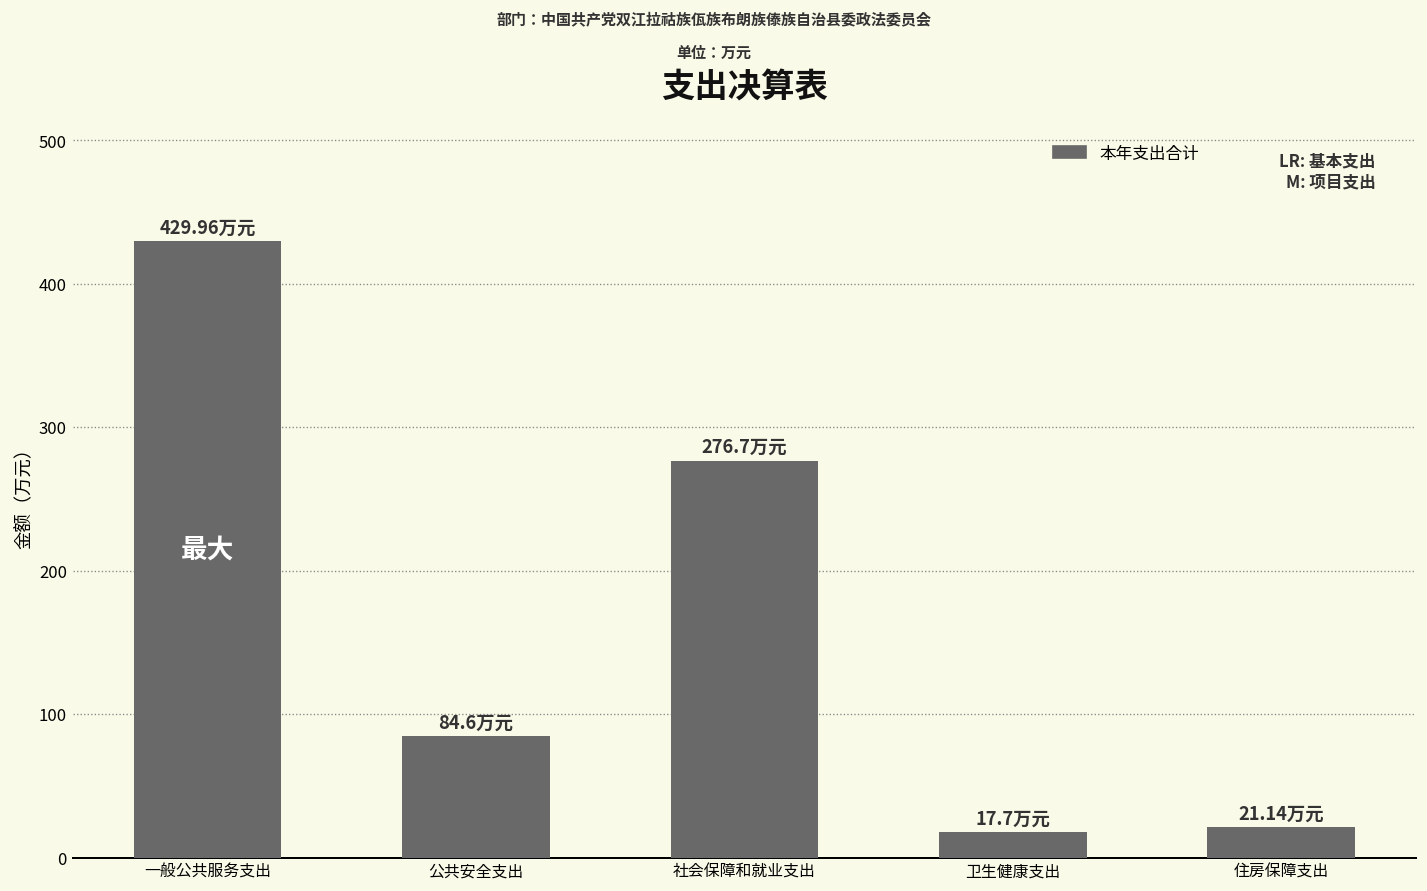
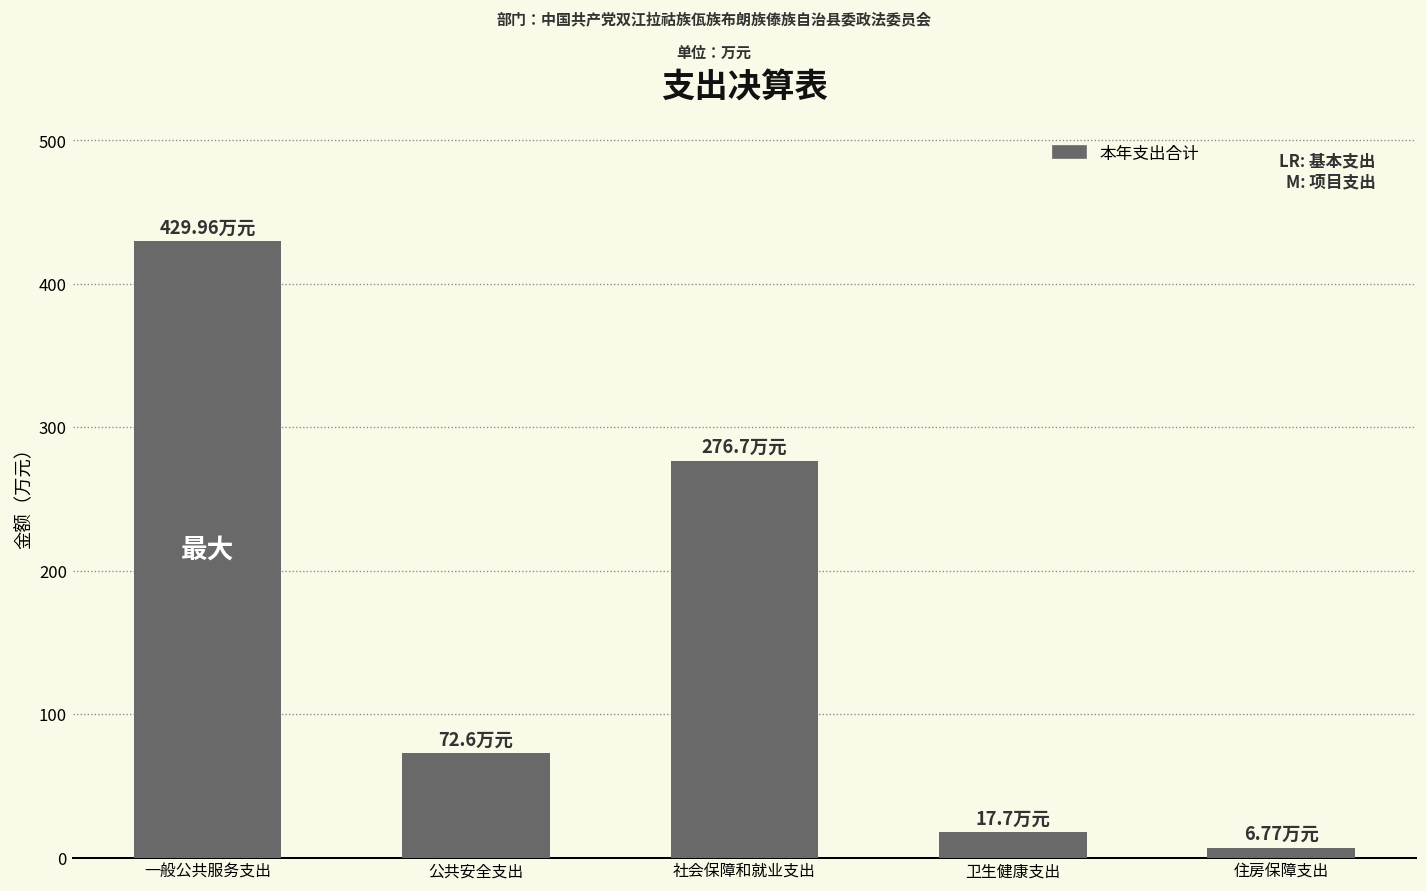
公共安全支出: 84.6 -> 72.6
住房保障支出: 21.14 -> 6.77
